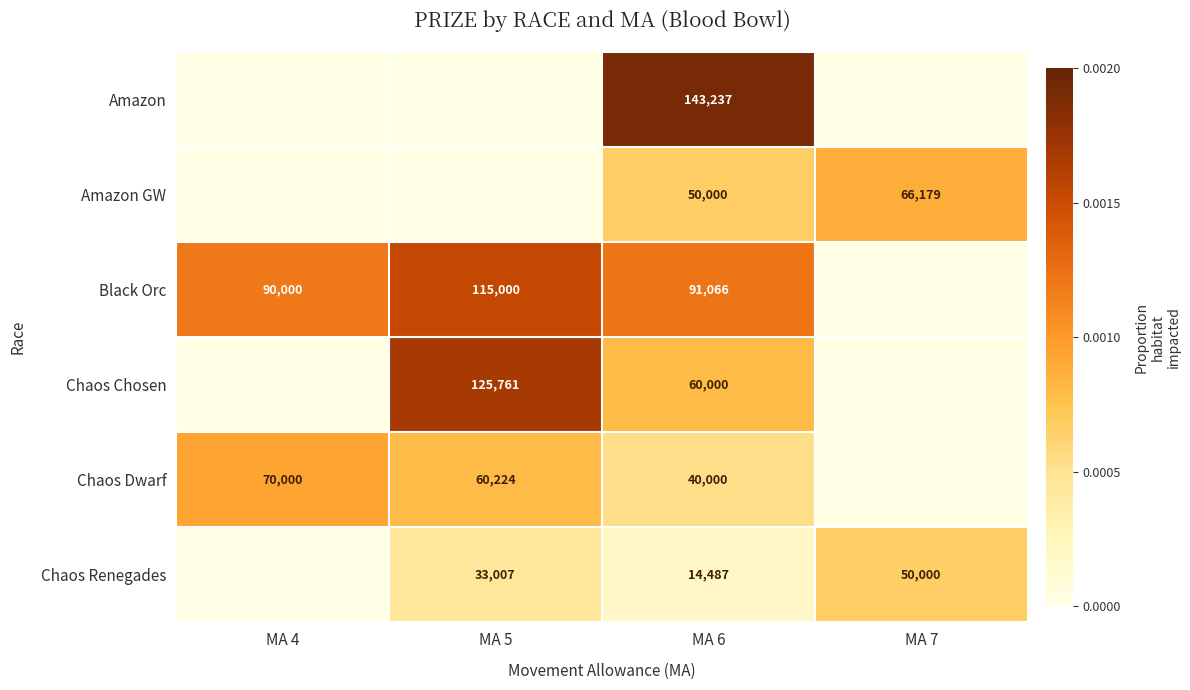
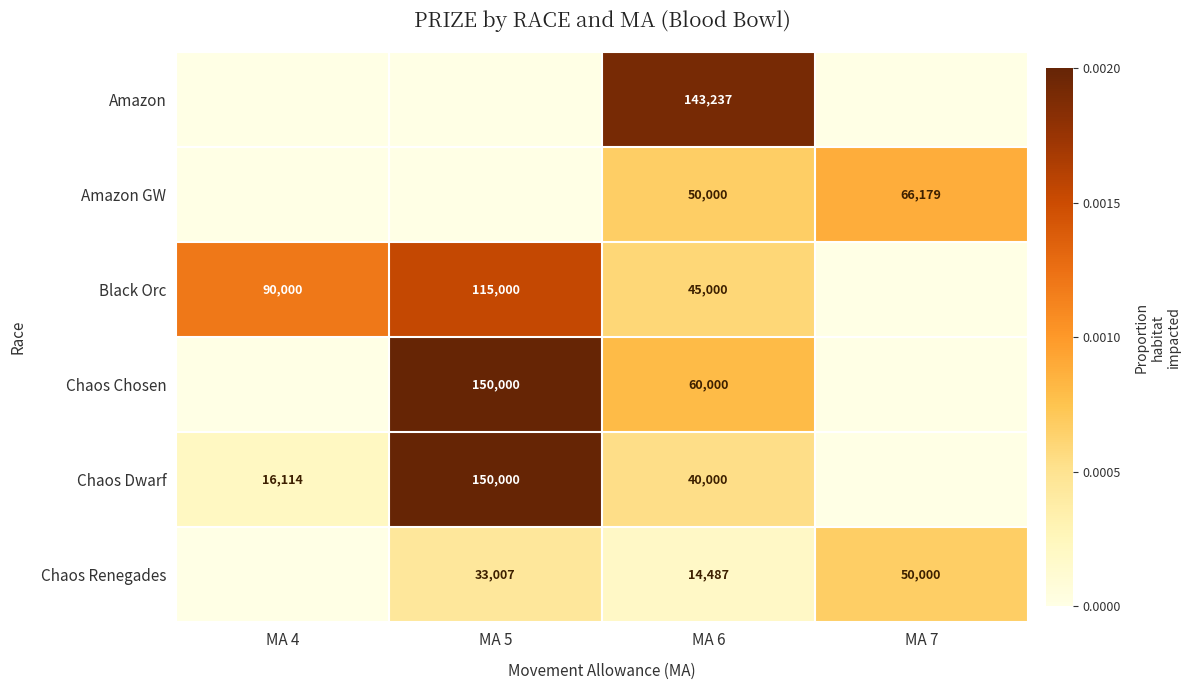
Black Orc, MA 6: 91,066 -> 45,000
Chaos Chosen, MA 5: 125,761 -> 150,000
Chaos Dwarf, MA 4: 70,000 -> 16,114
Chaos Dwarf, MA 5: 60,224 -> 150,000
